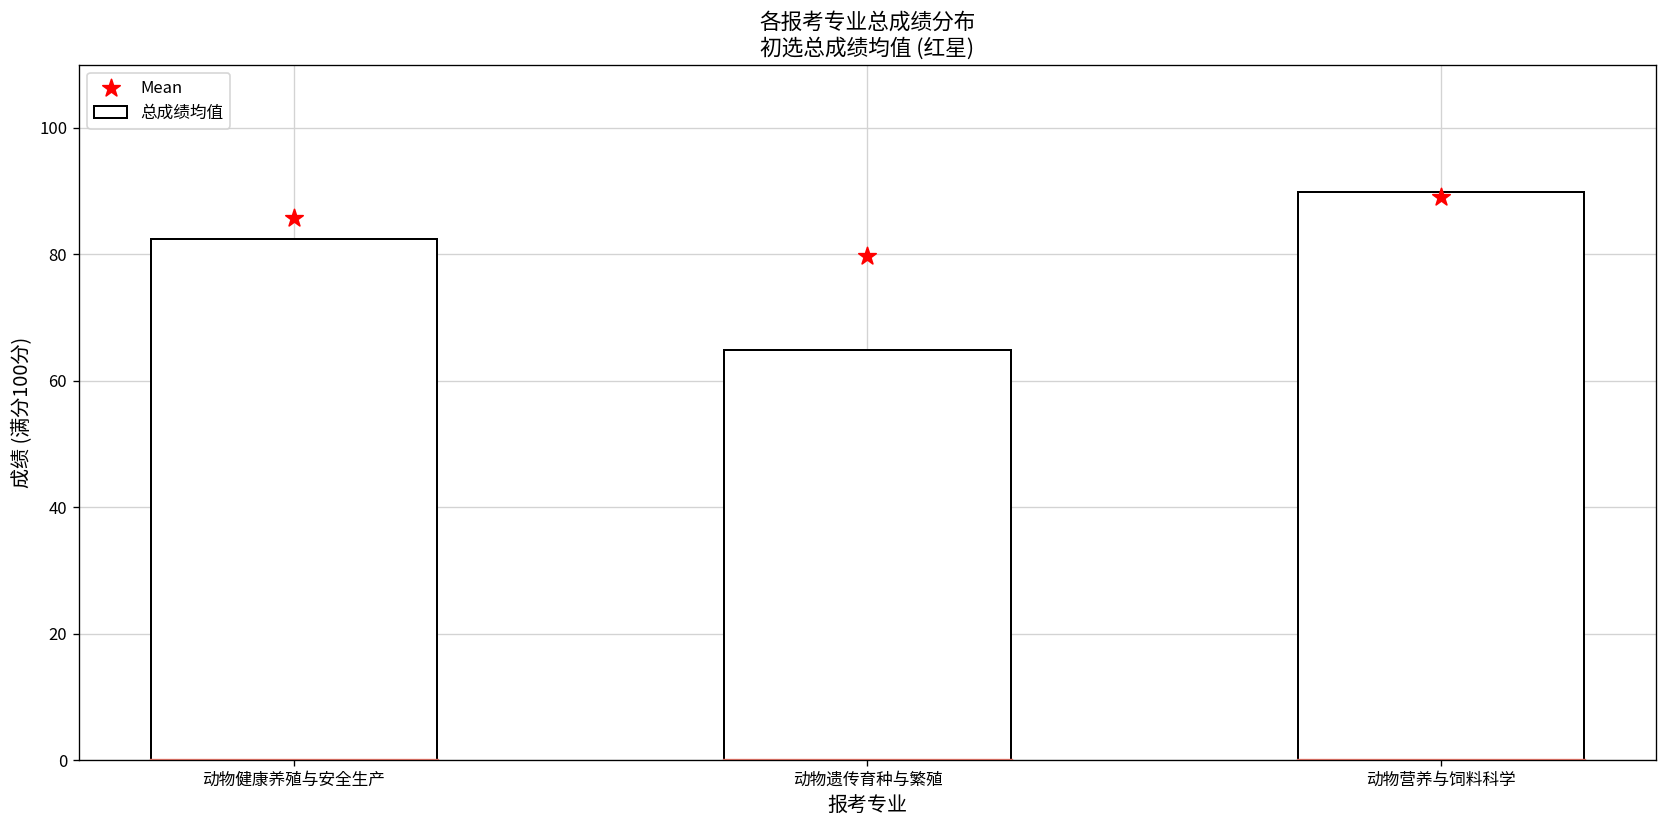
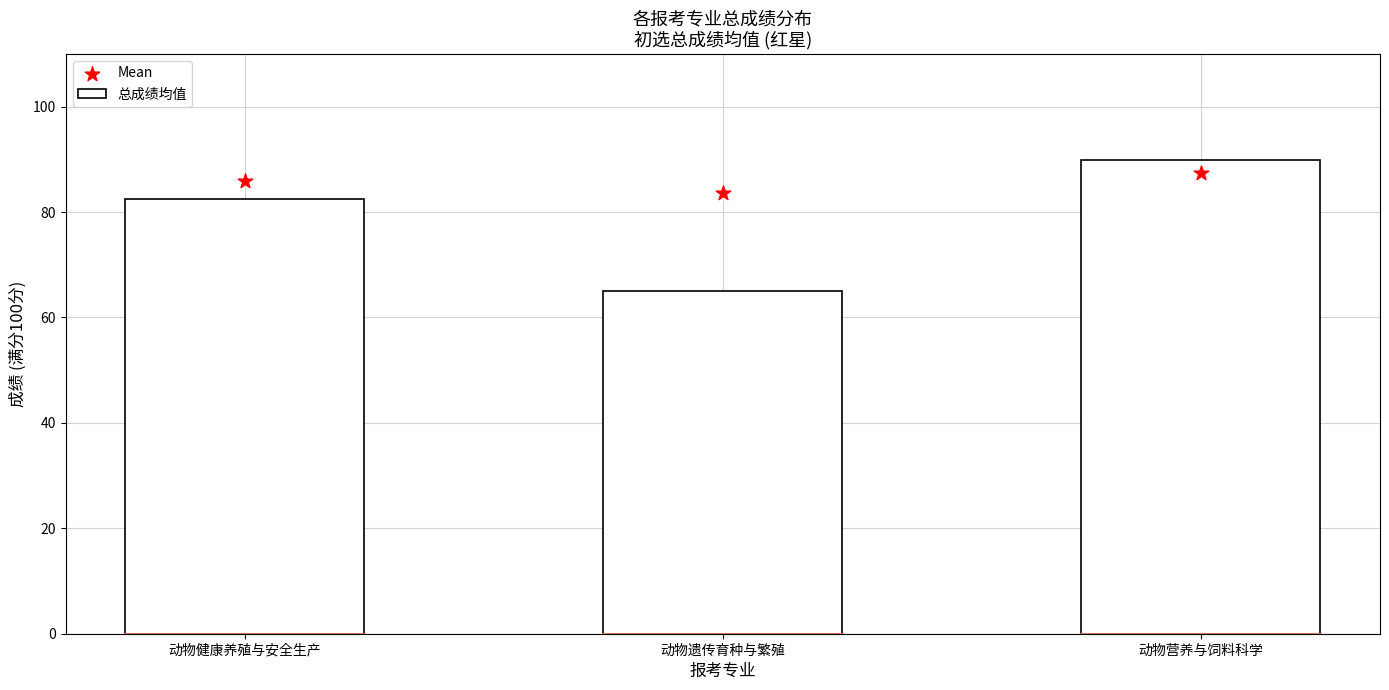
Mean, 动物遗传育种与繁殖: 80 -> 84
Mean, 动物营养与饲料科学: 89 -> 87
